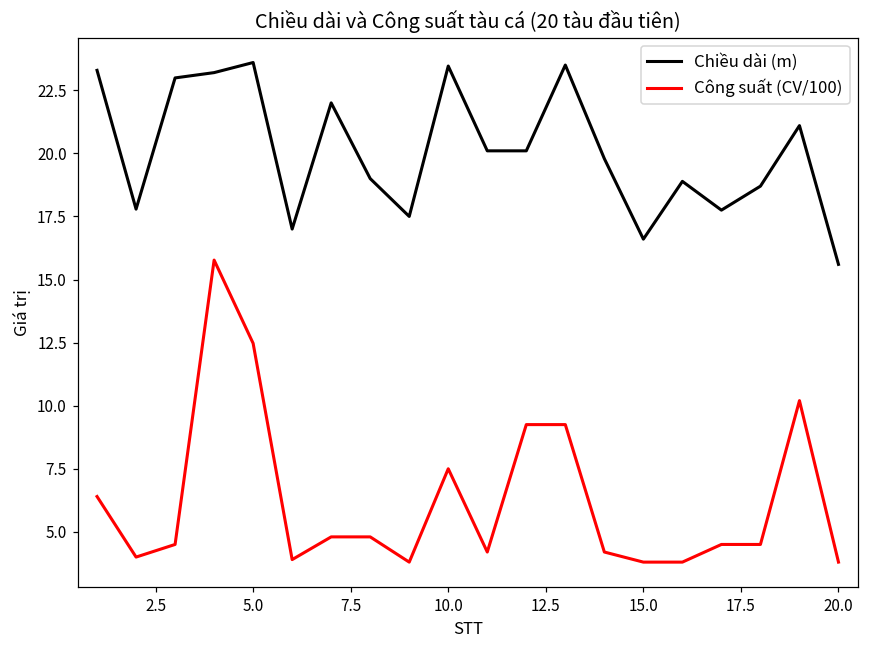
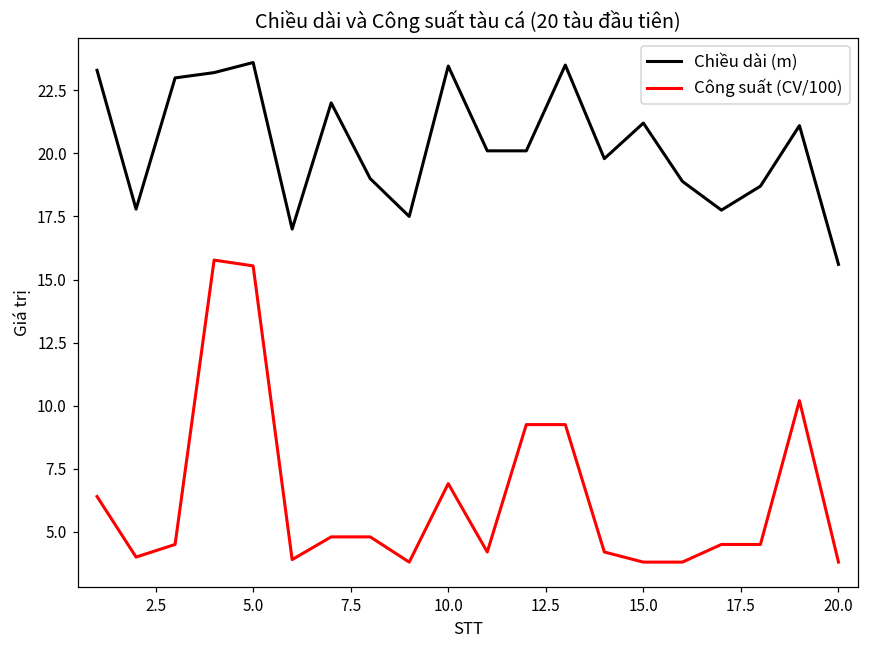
Công suất (CV/100), 5.0: 12.5 -> 15.5
Công suất (CV/100), 10.0: 7.5 -> 6.9
Chiều dài (m), 15.0: 16.6 -> 21.2
